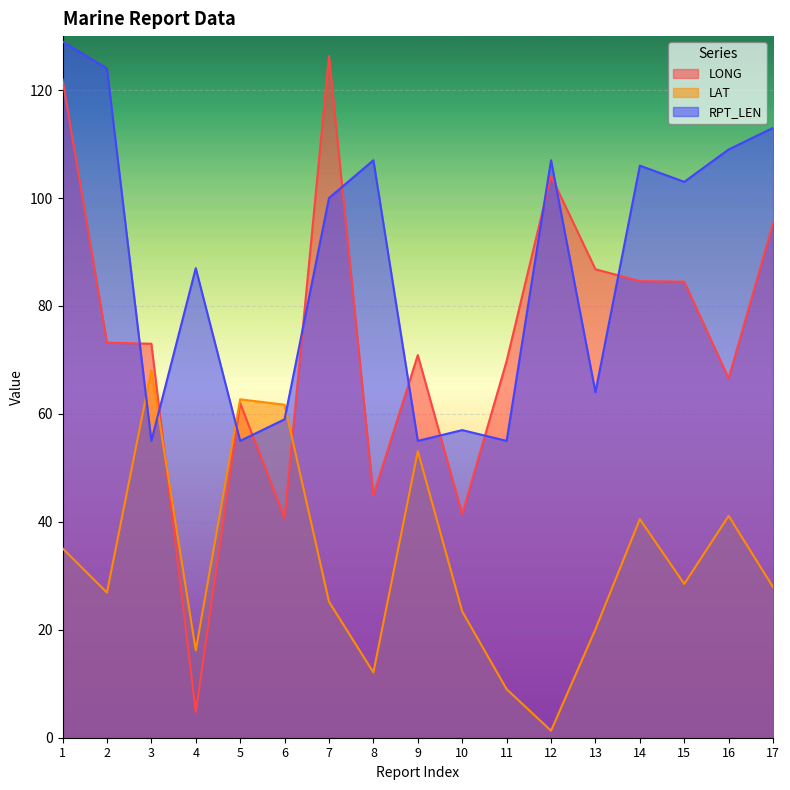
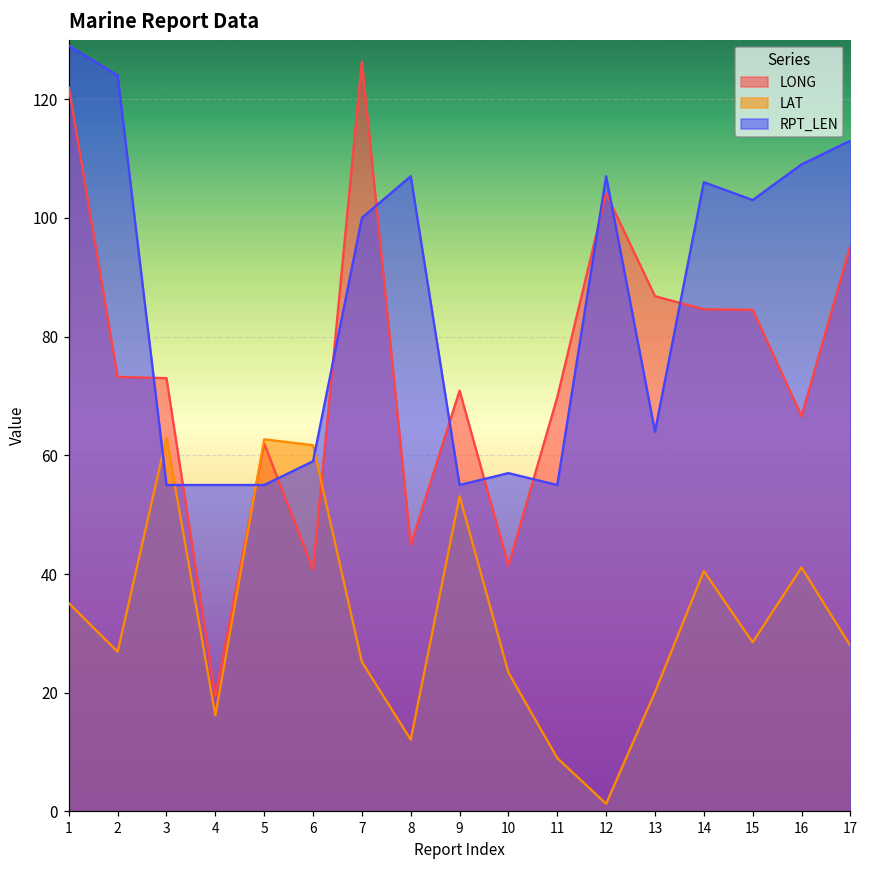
LAT, 3: 68 -> 63
LONG, 4: 5 -> 19
RPT_LEN, 4: 87 -> 55
